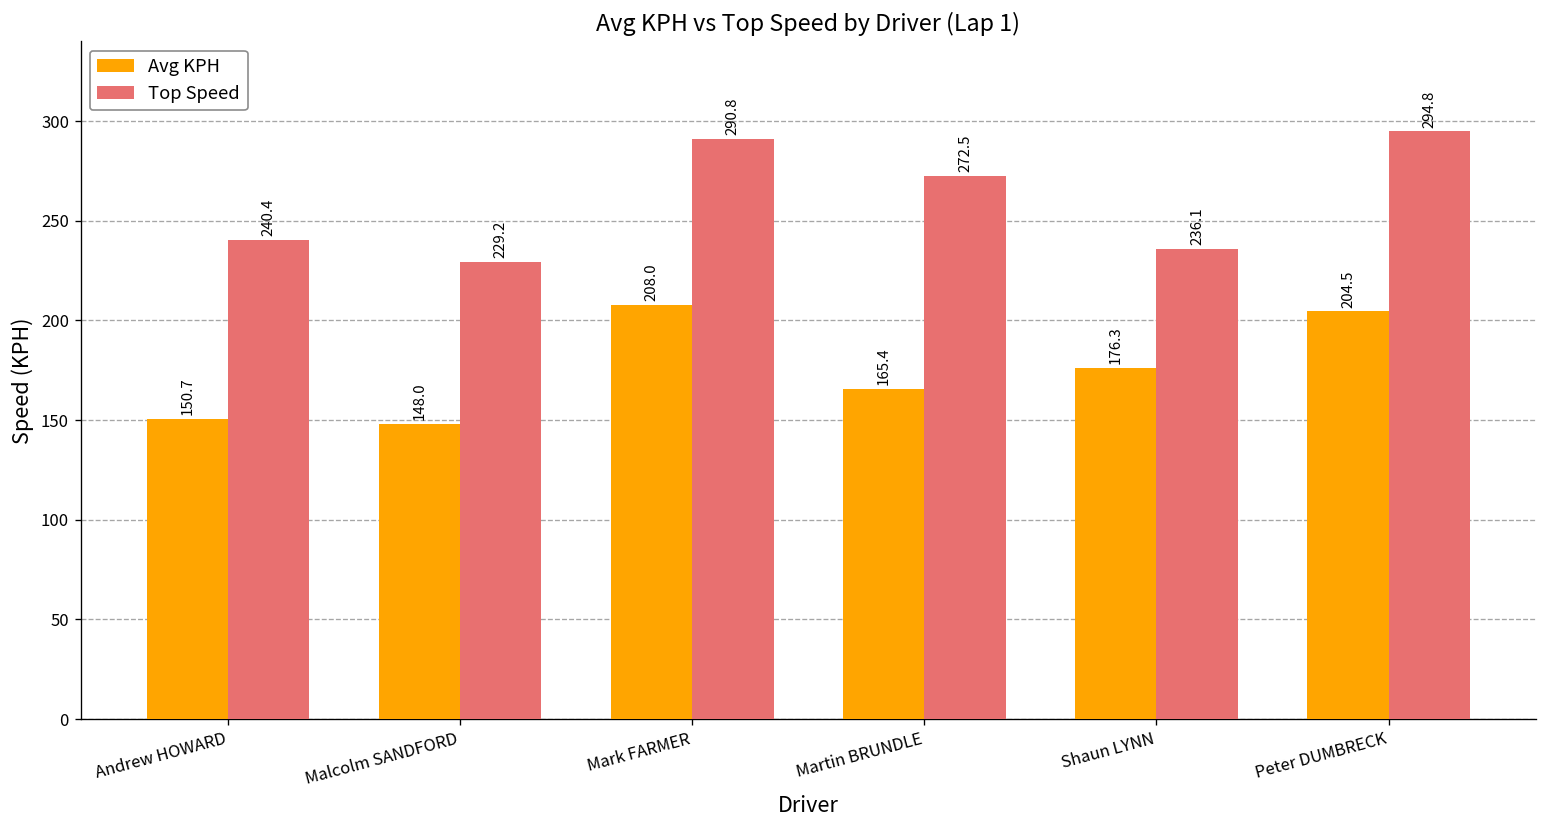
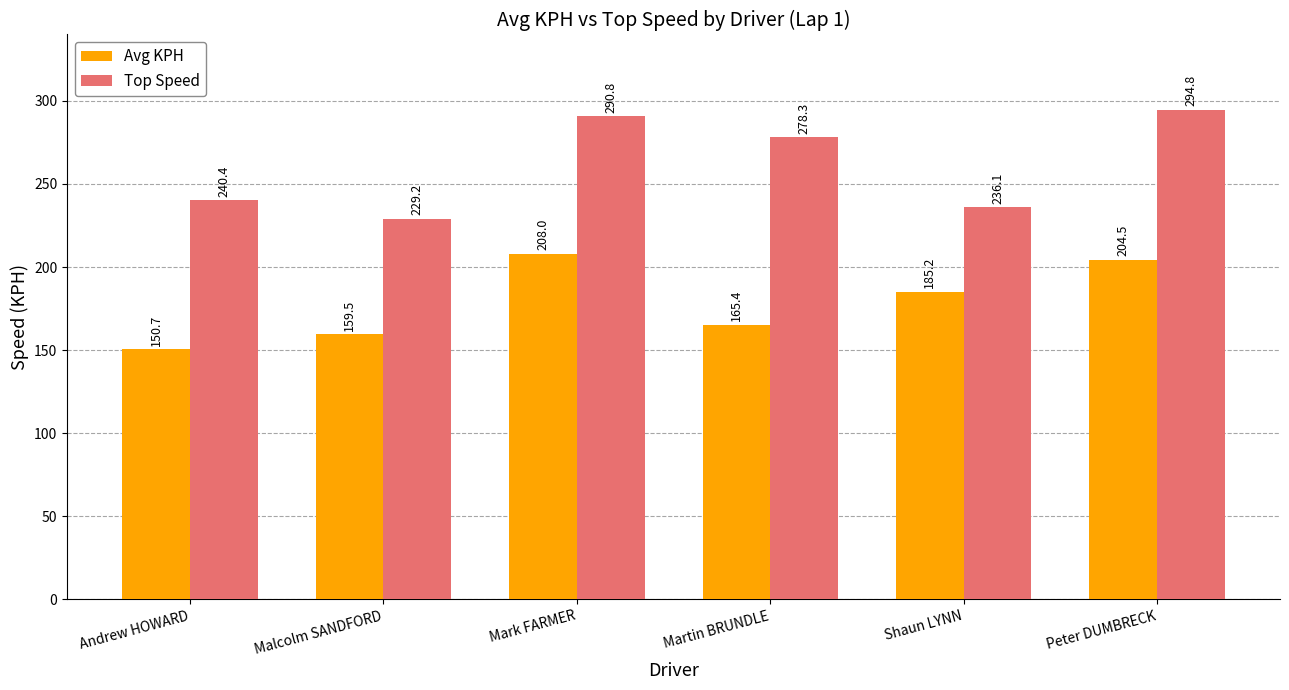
Avg KPH, Malcolm SANDFORD: 148.0 -> 159.5
Top Speed, Martin BRUNDLE: 272.5 -> 278.3
Avg KPH, Shaun LYNN: 176.3 -> 185.2
